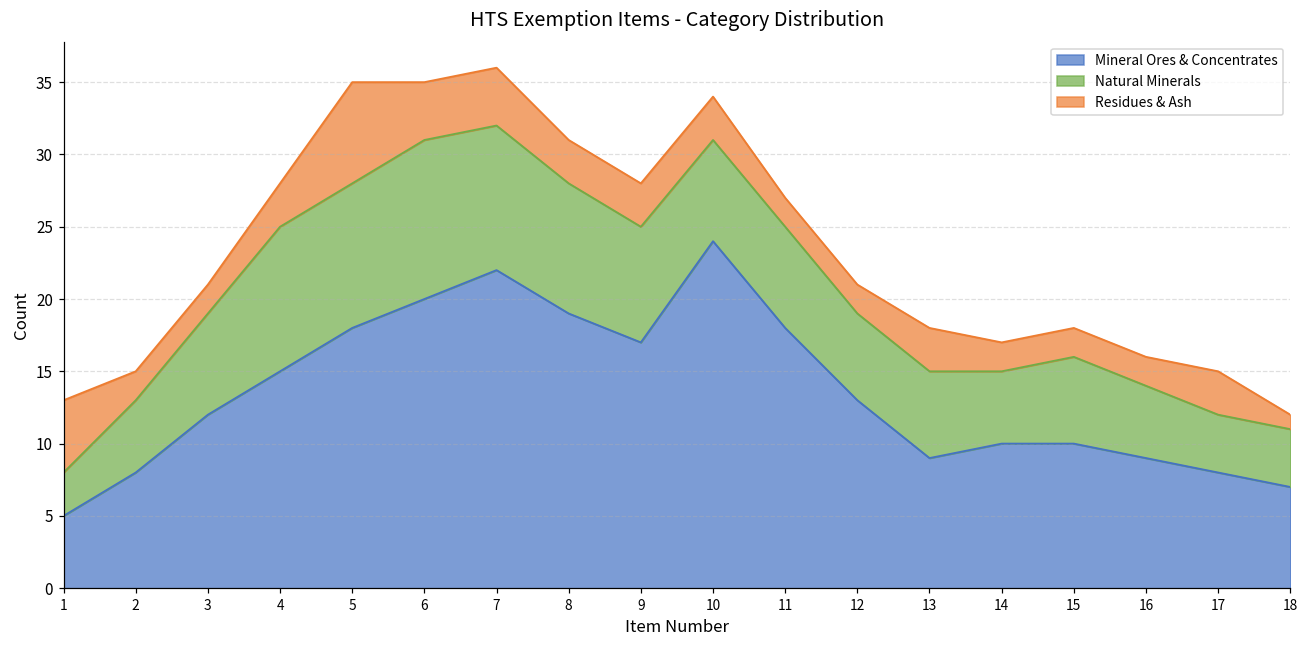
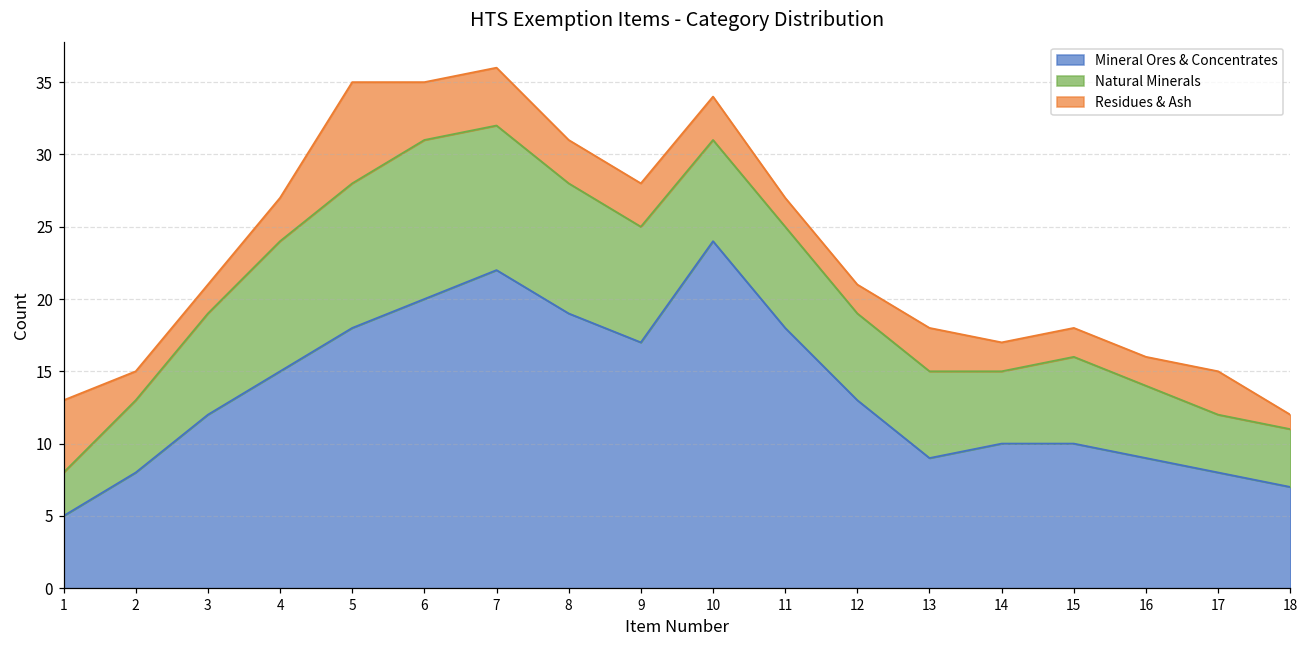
Natural Minerals, 4: 10 -> 9
